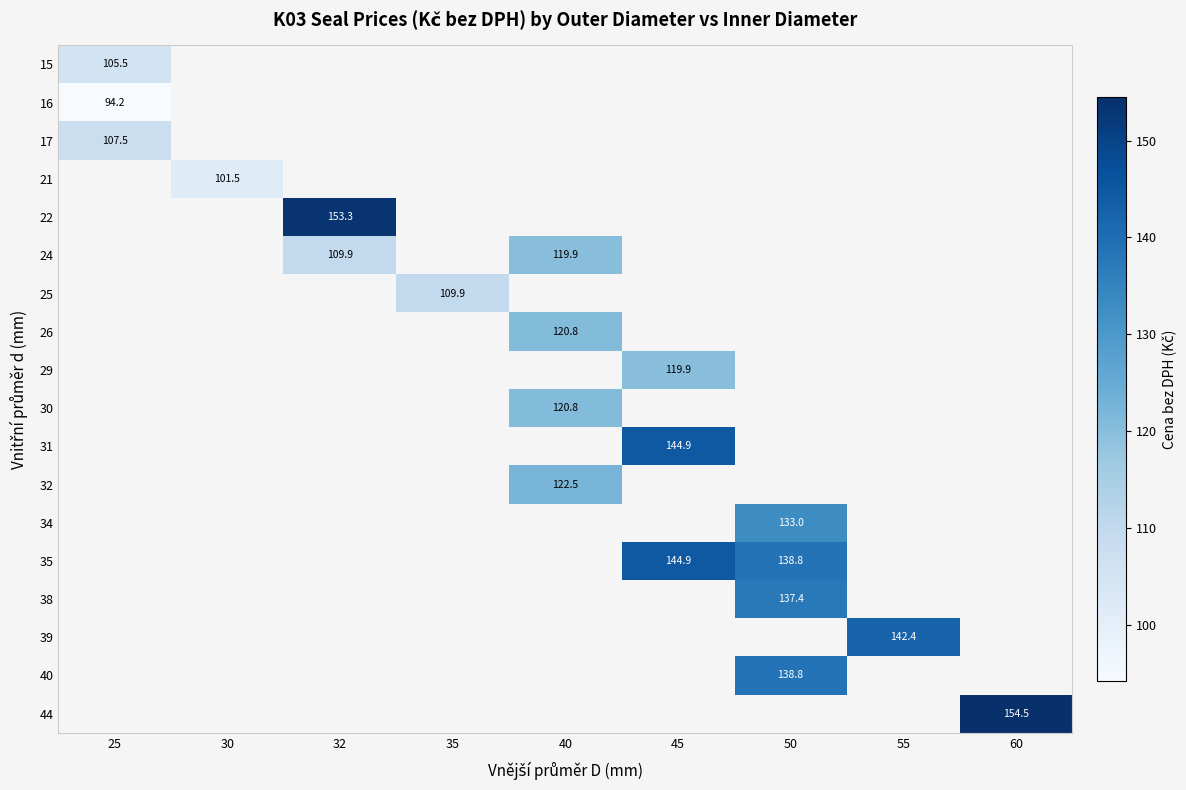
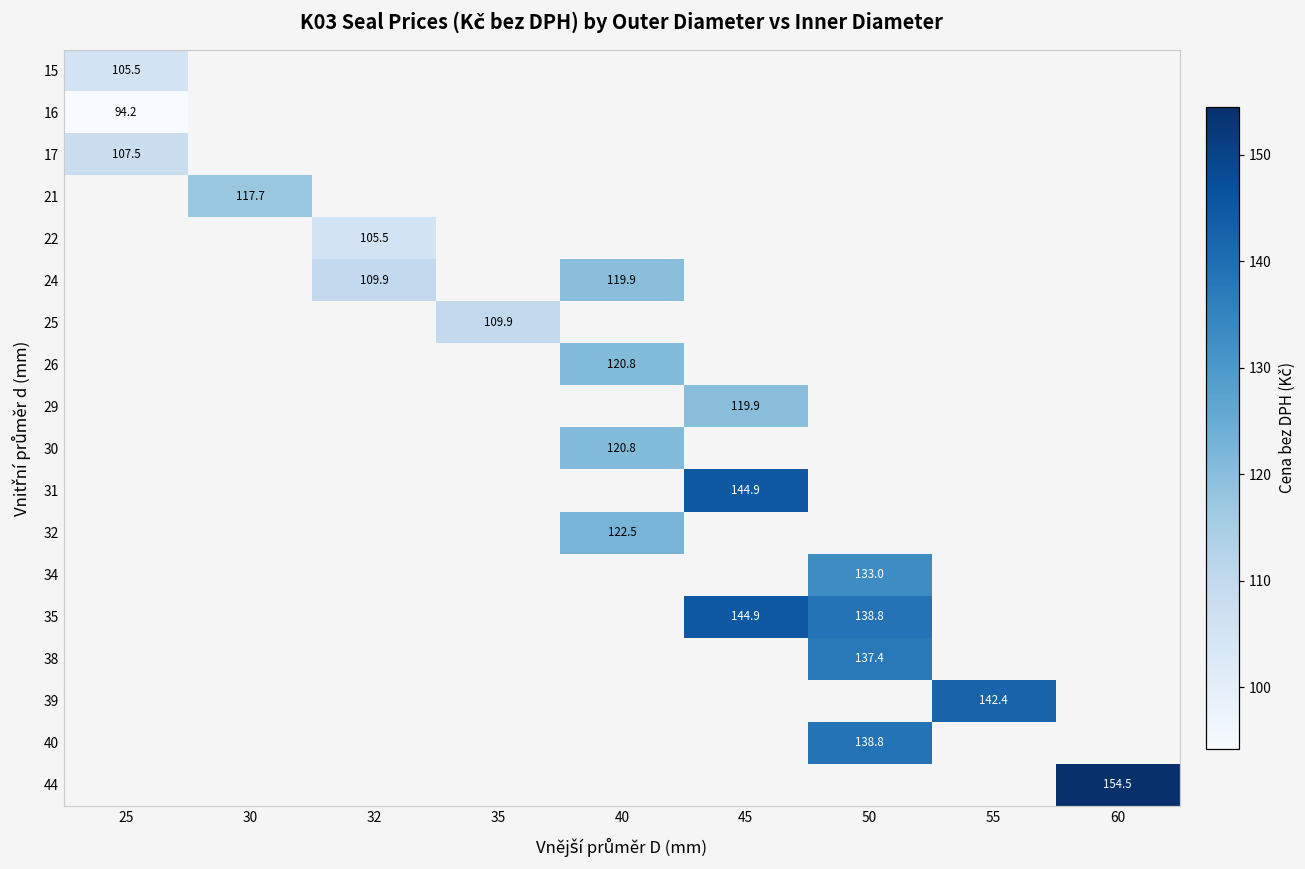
21, 30: 101.5 -> 117.7
22, 32: 153.3 -> 105.5
